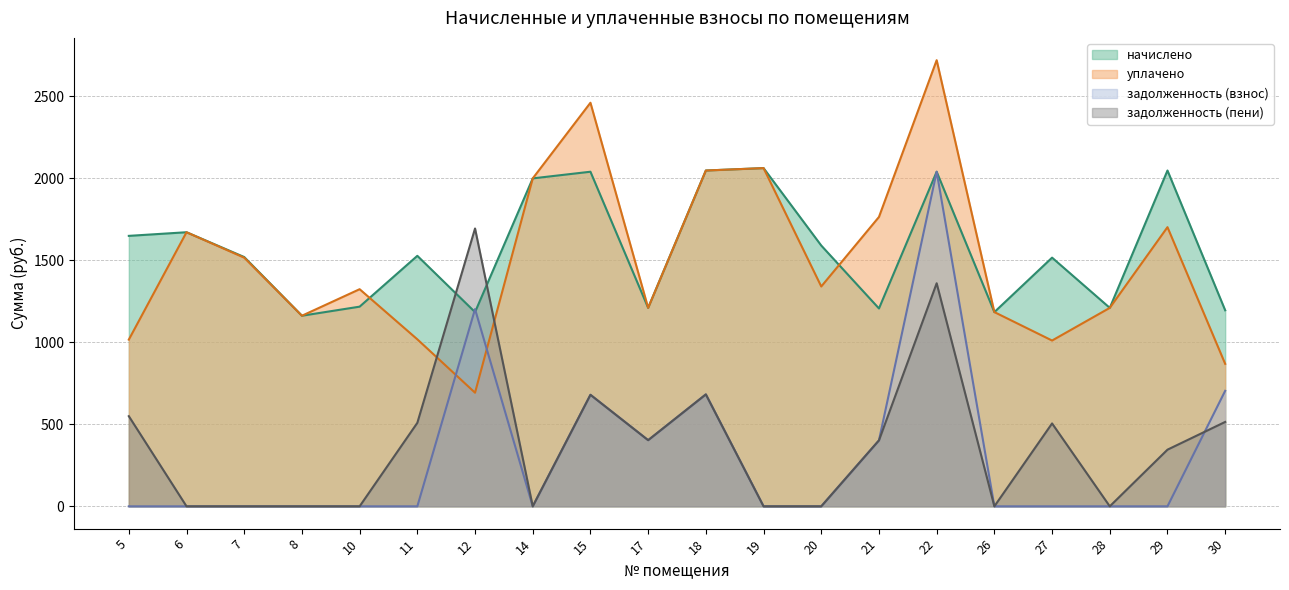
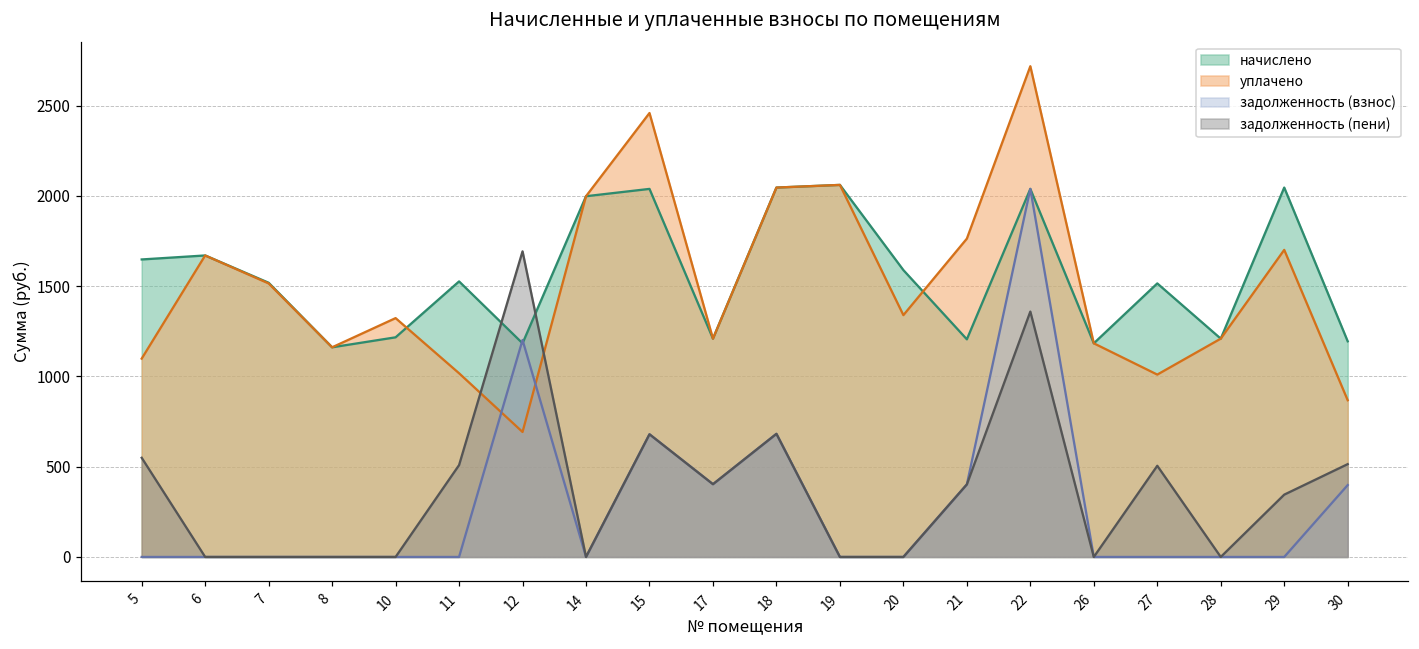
уплачено, 5: 1020 -> 1100
задолженность (взнос), 30: 700 -> 400
